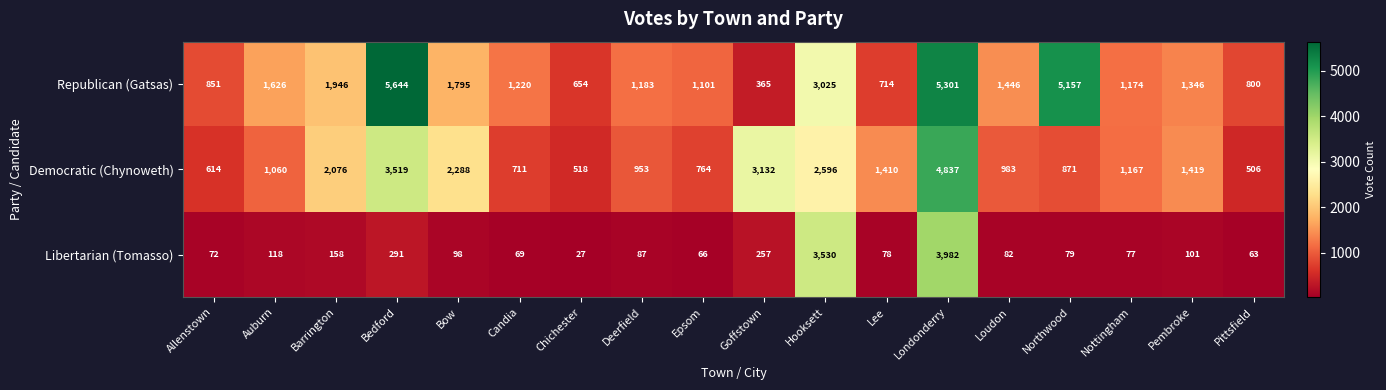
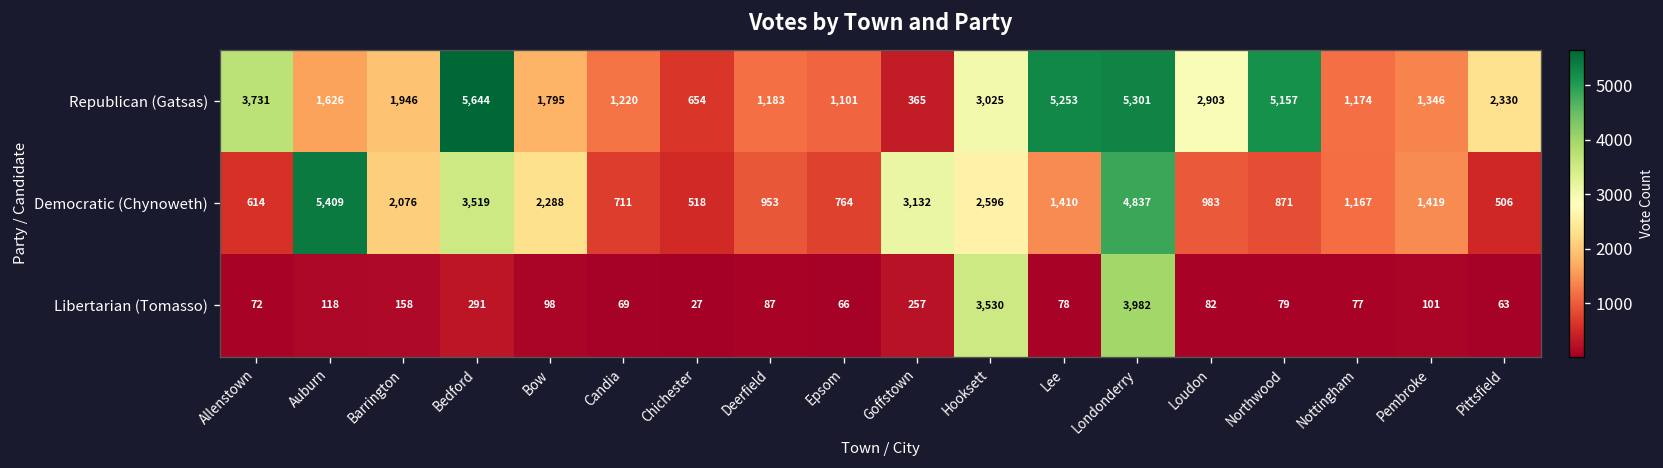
Republican (Gatsas), Allenstown: 851 -> 3,731
Republican (Gatsas), Lee: 714 -> 5,253
Republican (Gatsas), Loudon: 1,446 -> 2,903
Republican (Gatsas), Pittsfield: 800 -> 2,330
Democratic (Chynoweth), Auburn: 1,060 -> 5,409
